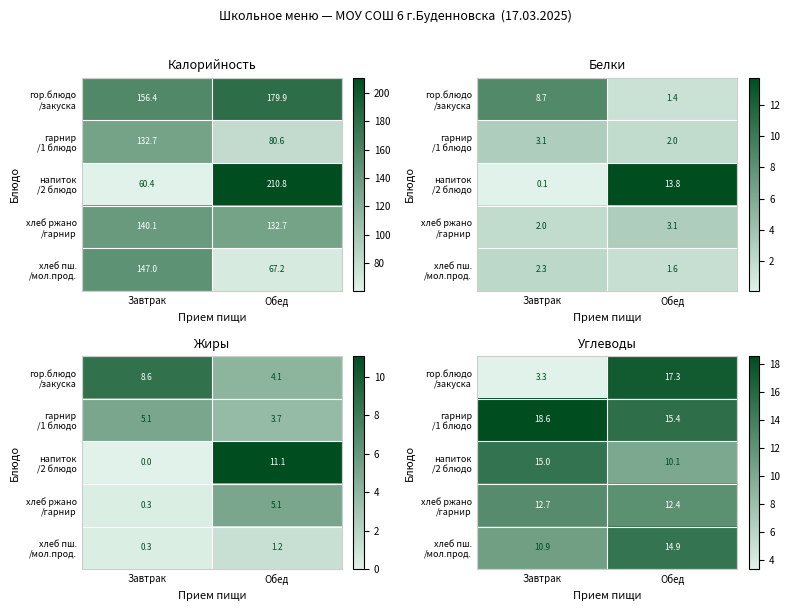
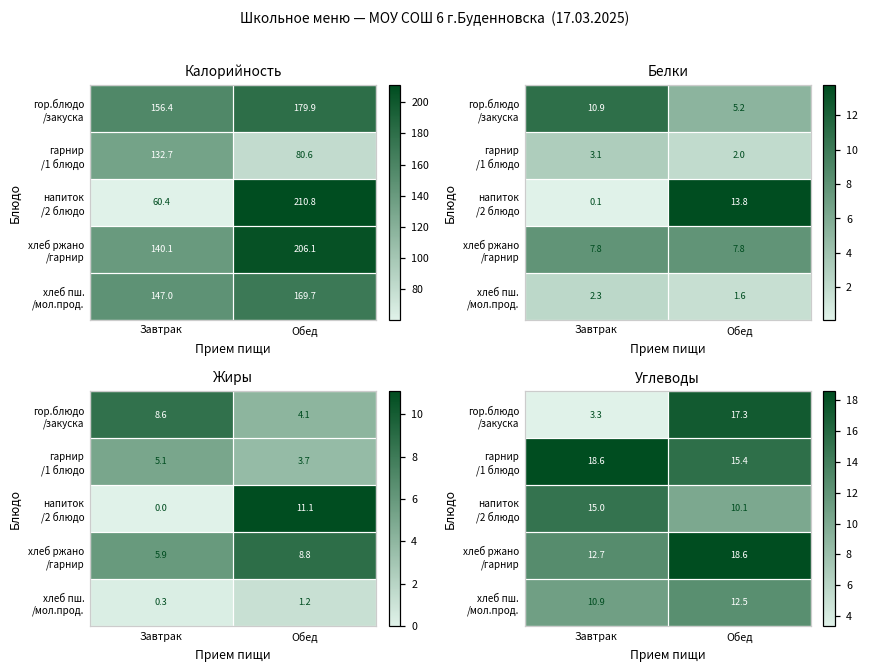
Калорийность, хлеб ржано /гарнир, Обед: 132.7 -> 206.1
Калорийность, хлеб пш. /мол.прод., Обед: 67.2 -> 169.7
Белки, гор.блюдо /закуска, Завтрак: 8.7 -> 10.9
Белки, гор.блюдо /закуска, Обед: 1.4 -> 5.2
Белки, хлеб ржано /гарнир, Завтрак: 2.0 -> 7.8
Белки, хлеб ржано /гарнир, Обед: 3.1 -> 7.8
Жиры, хлеб ржано /гарнир, Завтрак: 0.3 -> 5.9
Жиры, хлеб ржано /гарнир, Обед: 5.1 -> 8.8
Углеводы, хлеб ржано /гарнир, Обед: 12.4 -> 18.6
Углеводы, хлеб пш. /мол.прод., Обед: 14.9 -> 12.5
